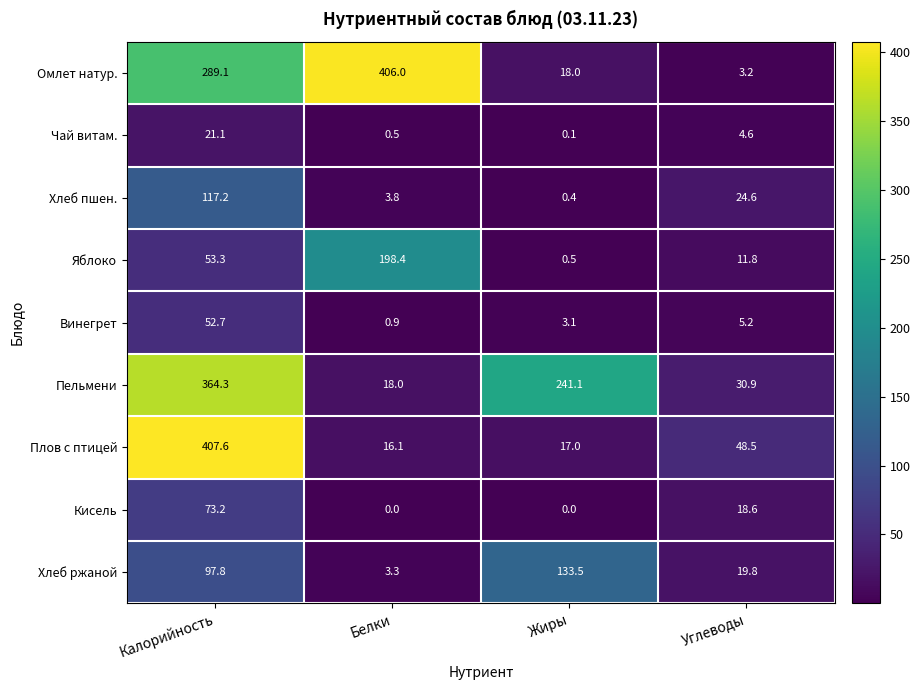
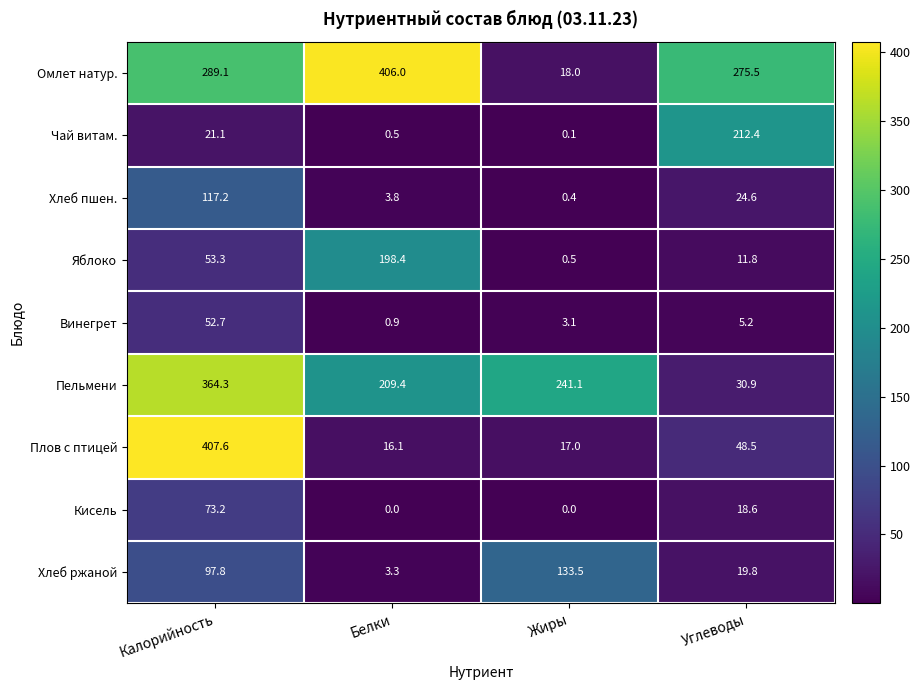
Омлет натур., Углеводы: 3.2 -> 275.5
Чай витам., Углеводы: 4.6 -> 212.4
Пельмени, Белки: 18.0 -> 209.4
